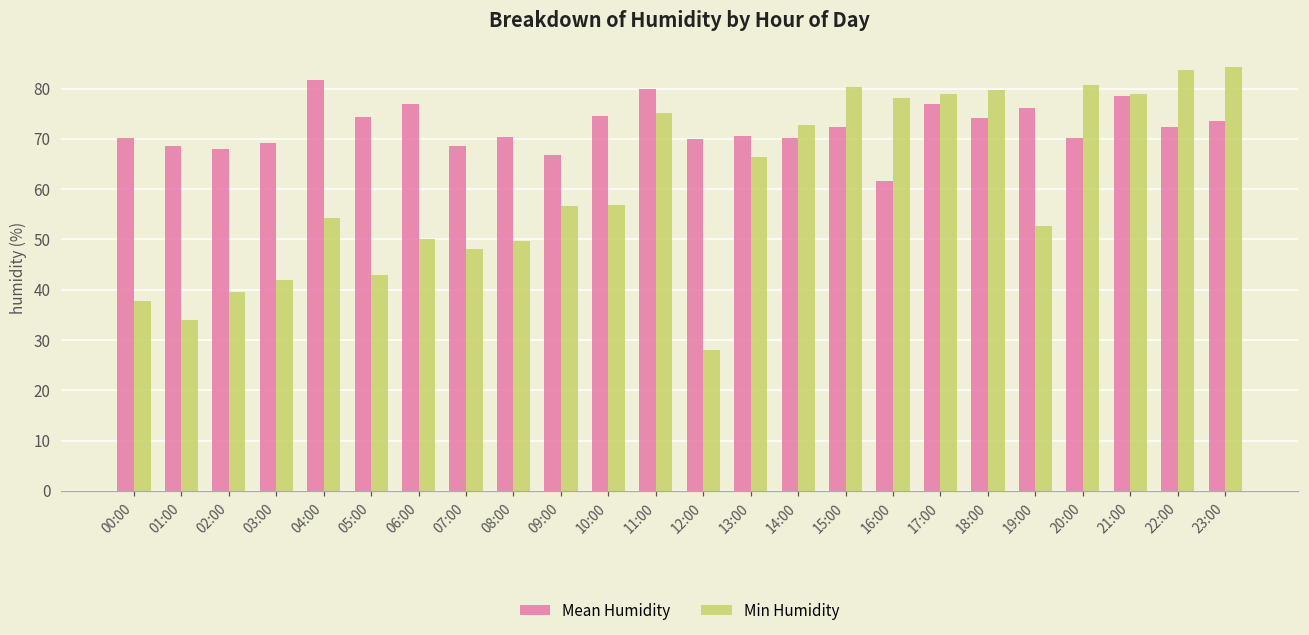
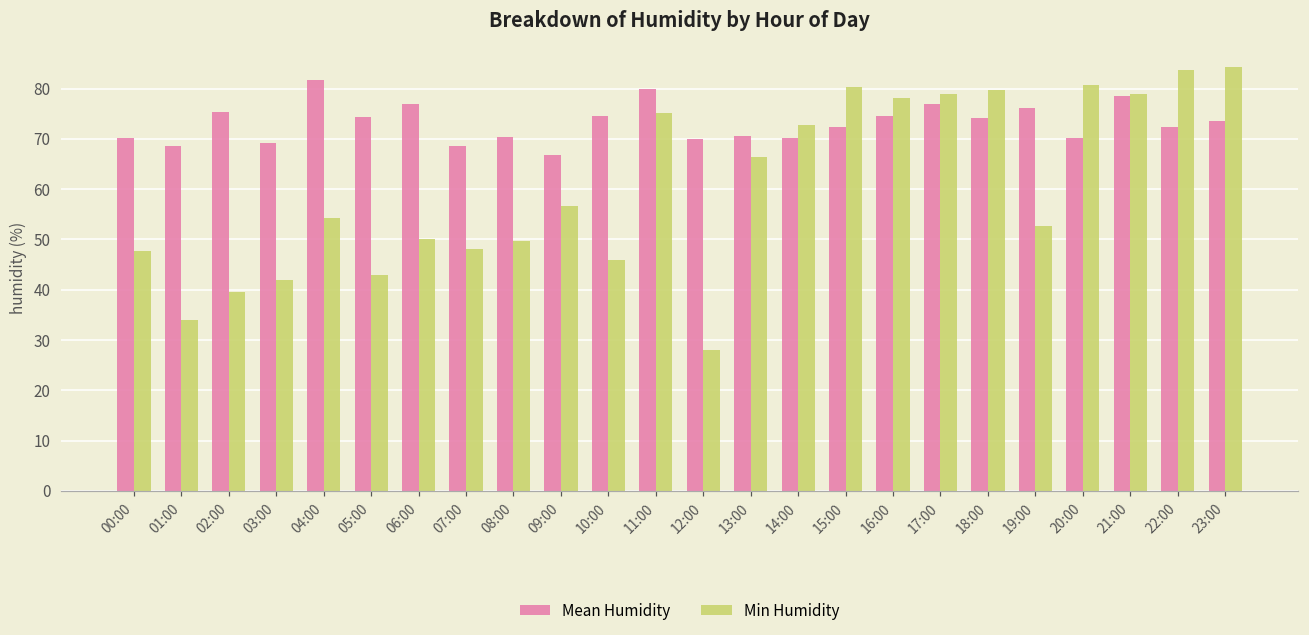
Min Humidity, 00:00: 38 -> 48
Mean Humidity, 02:00: 68 -> 75
Min Humidity, 10:00: 57 -> 46
Mean Humidity, 16:00: 62 -> 75
